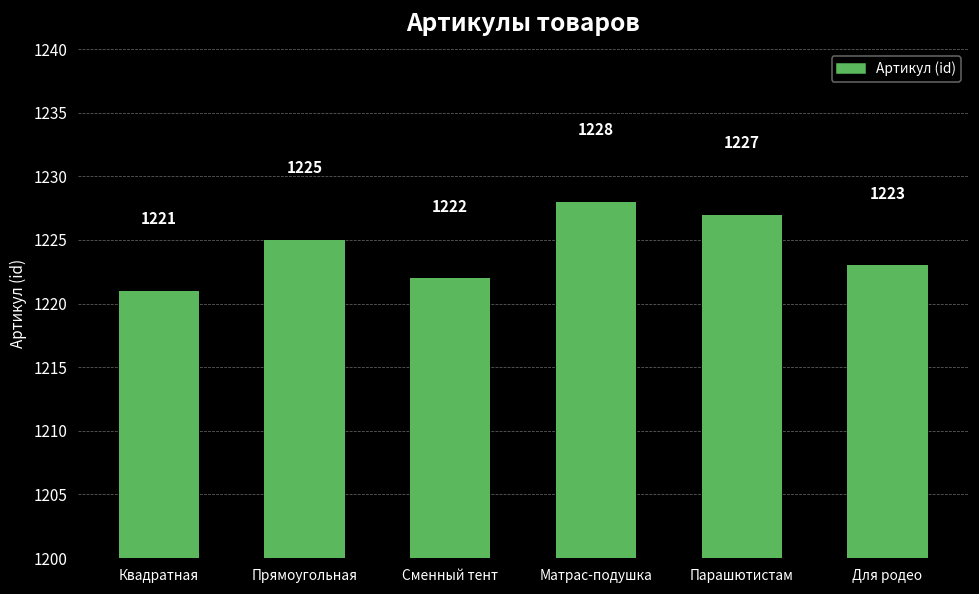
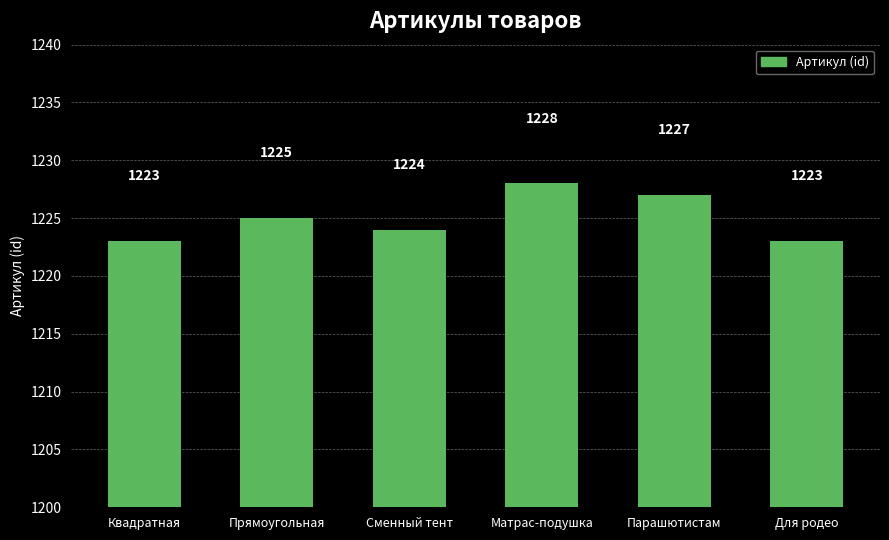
Квадратная: 1221 -> 1223
Сменный тент: 1222 -> 1224
